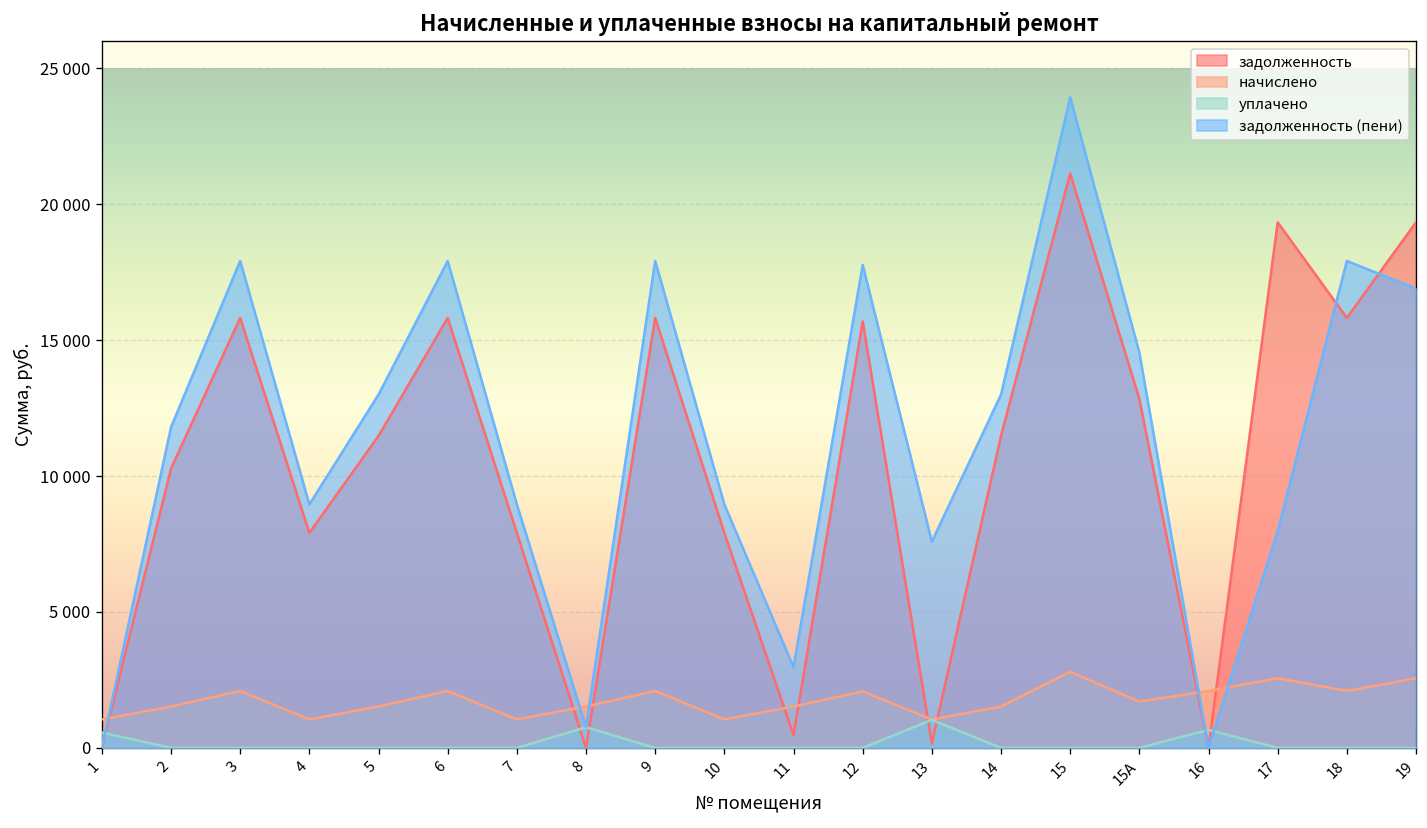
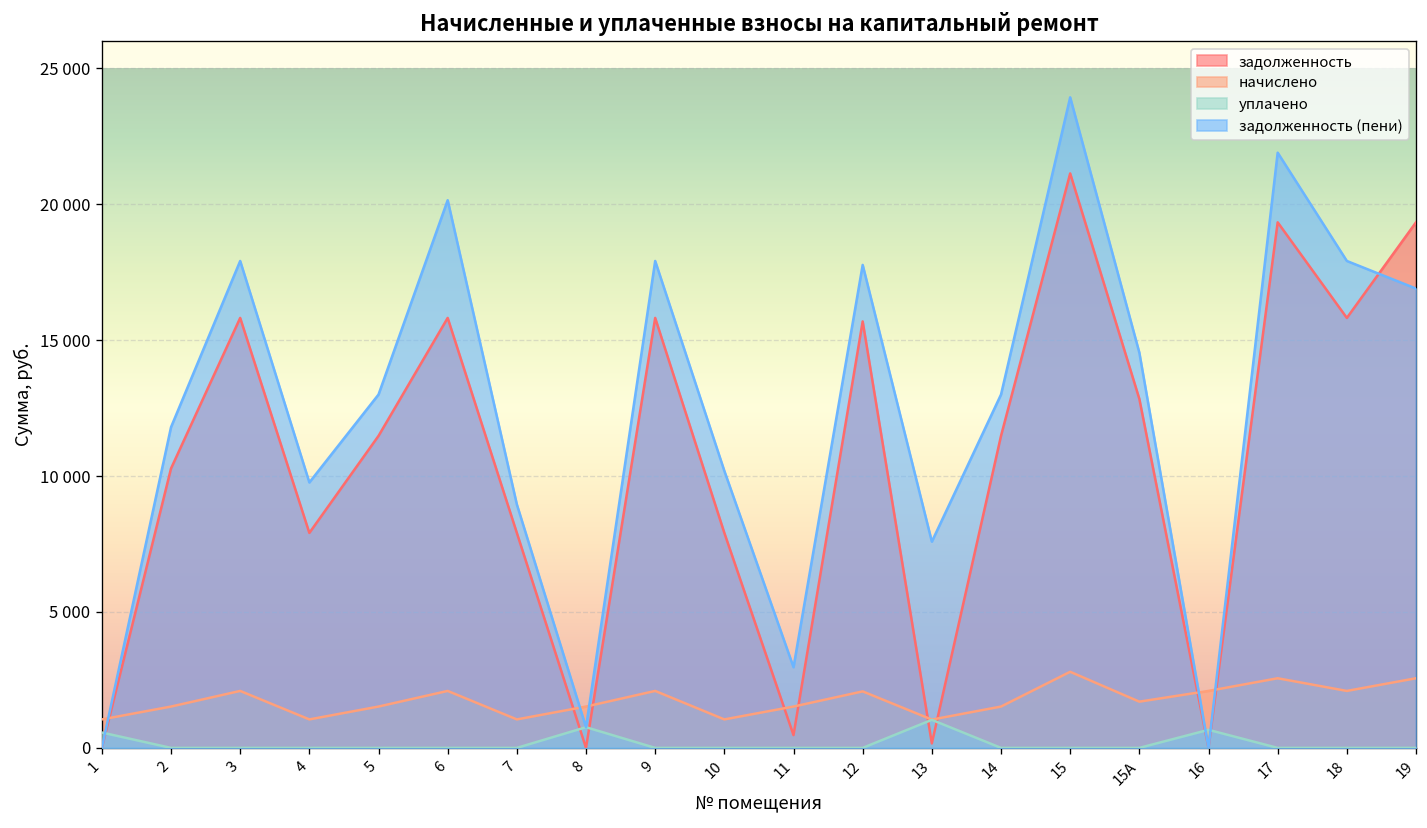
задолженность (пени), 4: 9000 -> 9800
задолженность (пени), 6: 17900 -> 20200
задолженность (пени), 10: 9000 -> 10200
задолженность (пени), 17: 8000 -> 21900
